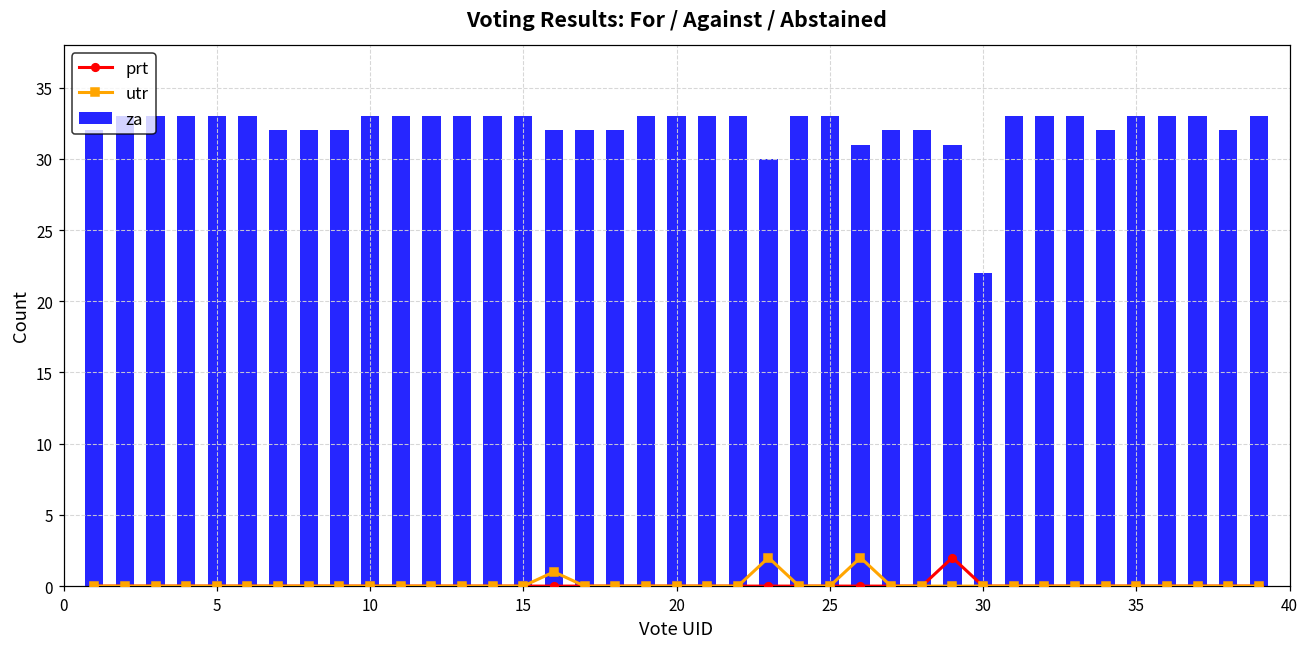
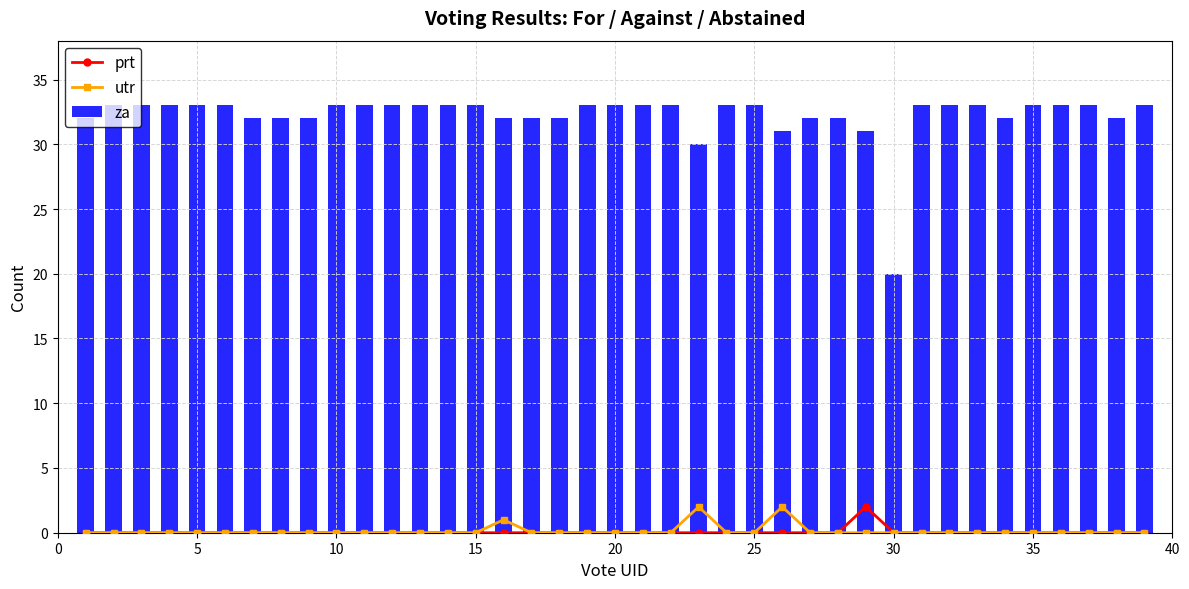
za, 30: 22 -> 20
